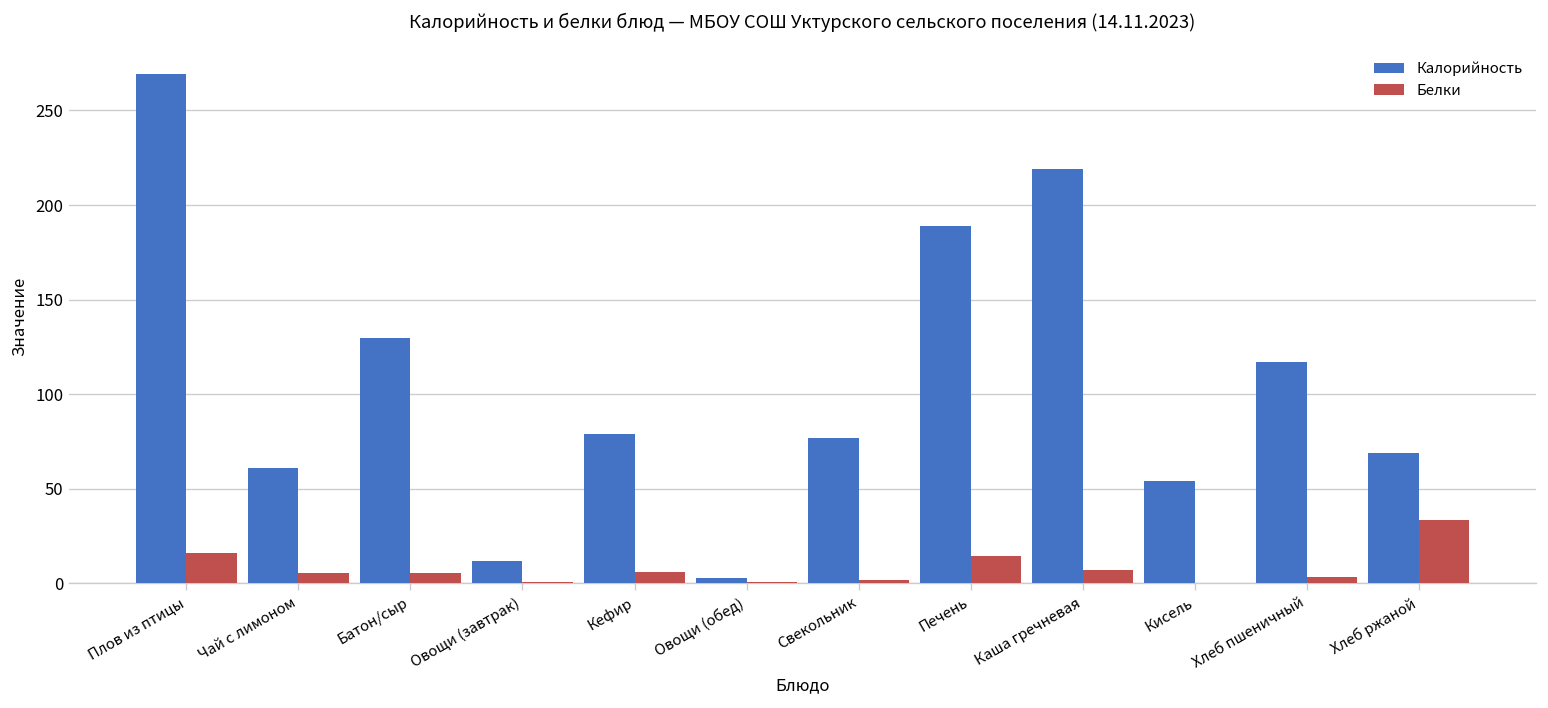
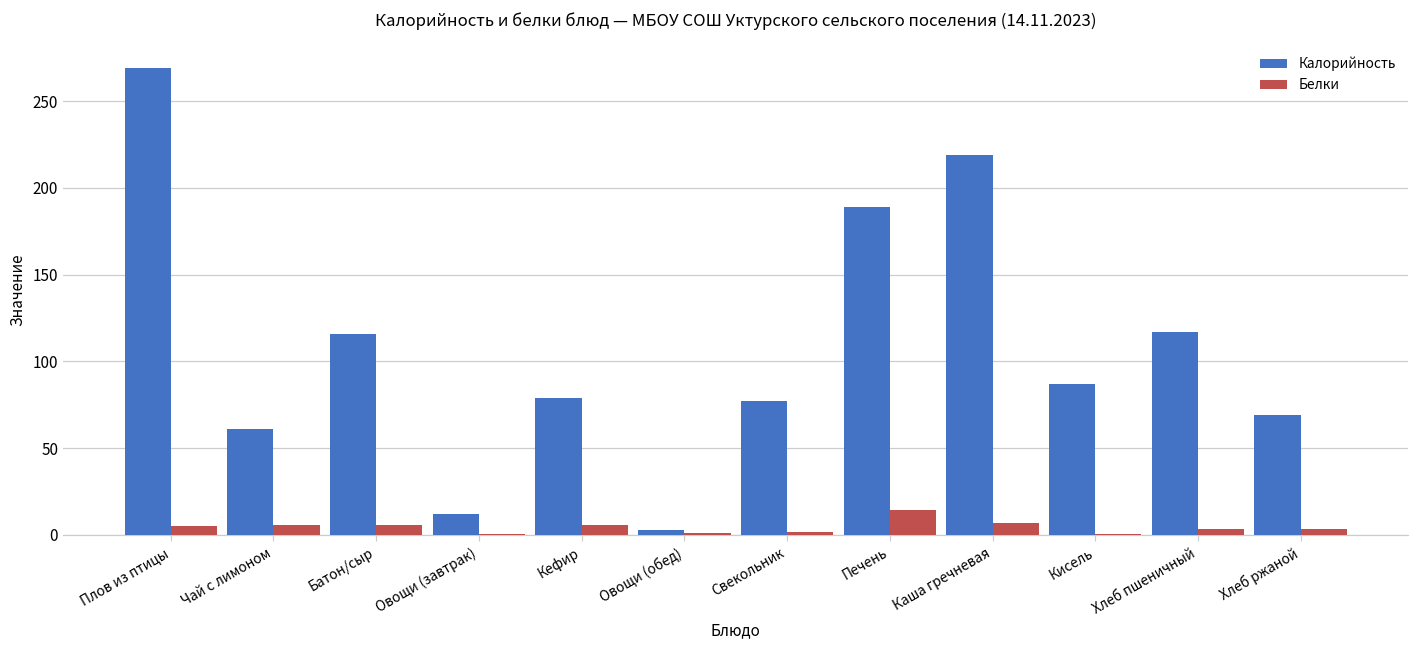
Белки, Плов из птицы: 16 -> 5
Калорийность, Батон/сыр: 130 -> 116
Калорийность, Кисель: 54 -> 87
Белки, Хлеб ржаной: 34 -> 3
